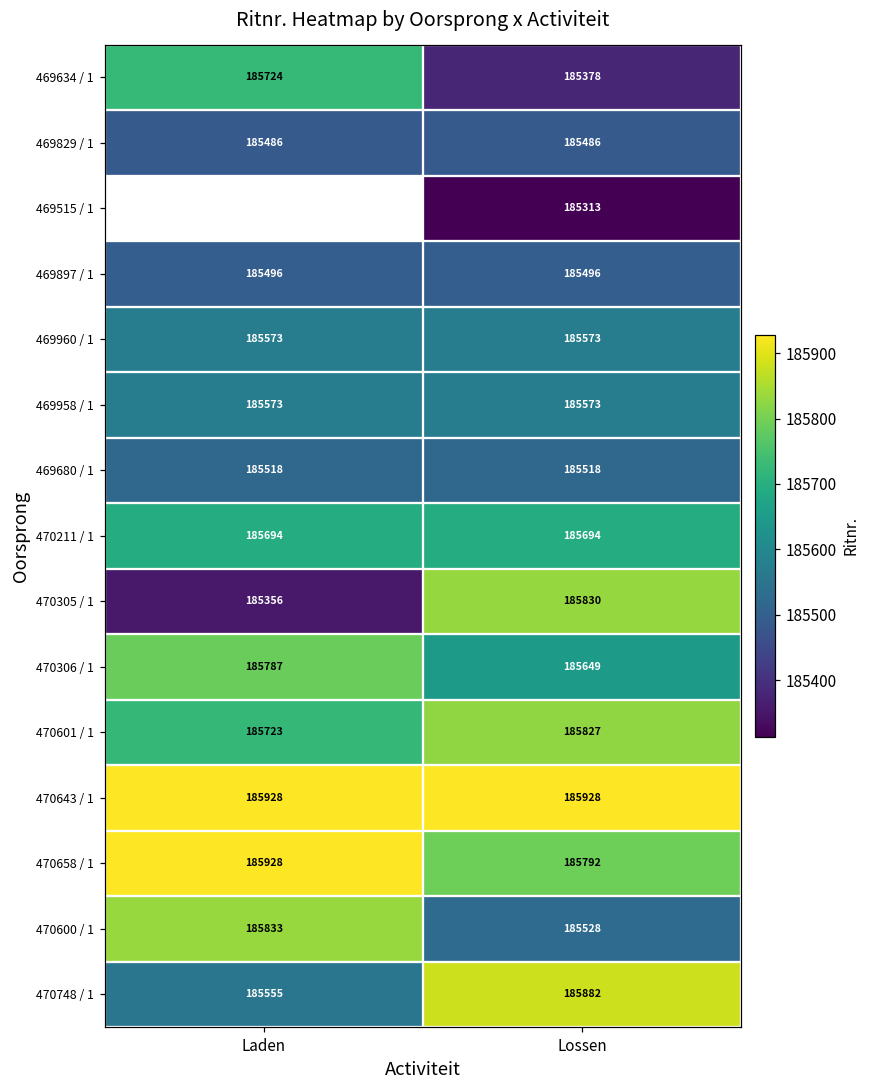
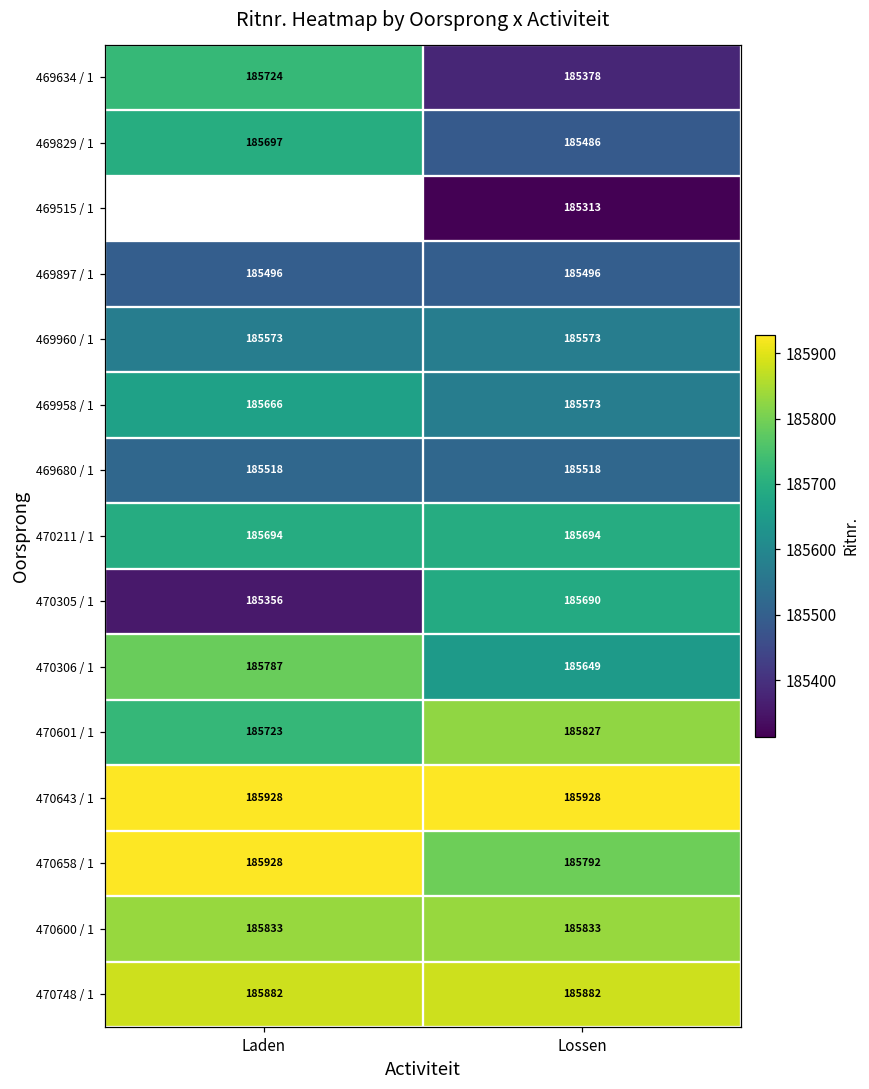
469829 / 1, Laden: 185486 -> 185697
469958 / 1, Laden: 185573 -> 185666
470305 / 1, Lossen: 185830 -> 185690
470600 / 1, Lossen: 185528 -> 185833
470748 / 1, Laden: 185555 -> 185882
